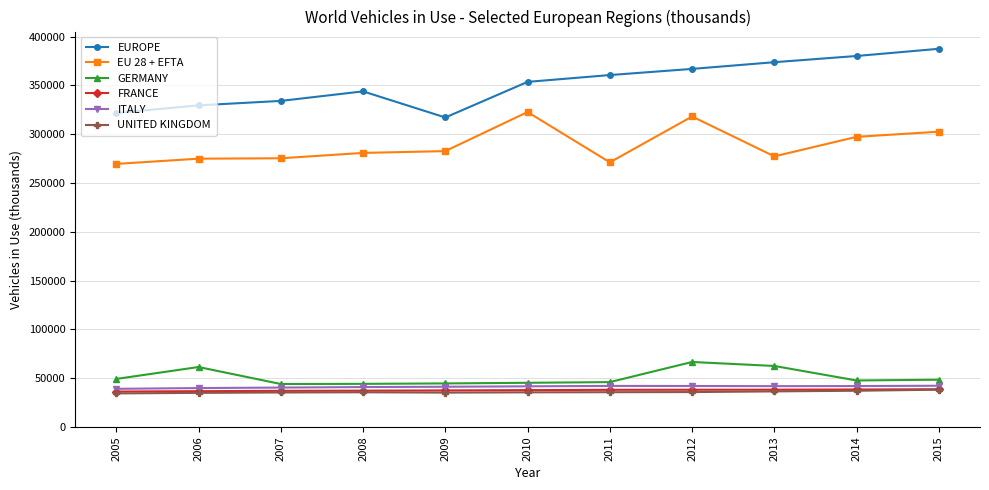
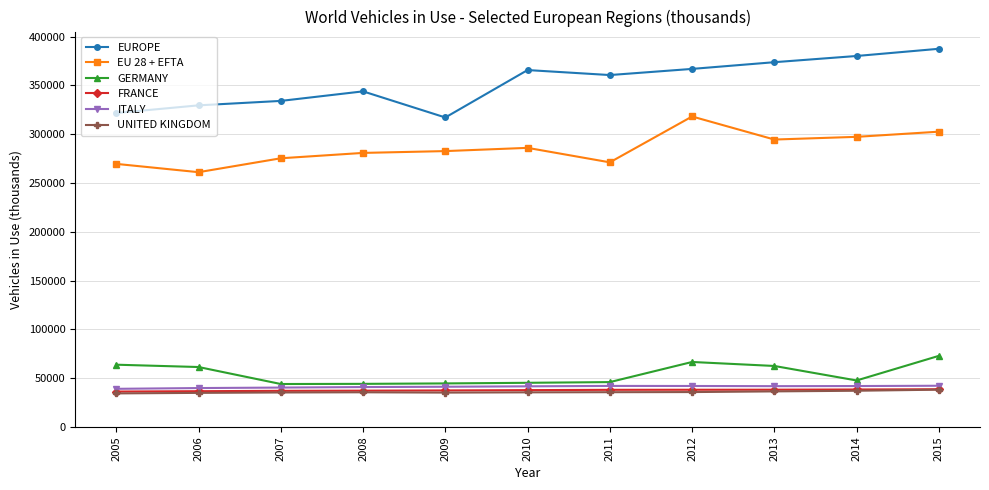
GERMANY, 2005: 50000 -> 60000
EU 28 + EFTA, 2006: 270000 -> 260000
EUROPE, 2010: 350000 -> 370000
EU 28 + EFTA, 2010: 320000 -> 290000
EU 28 + EFTA, 2013: 280000 -> 290000
GERMANY, 2015: 50000 -> 70000
